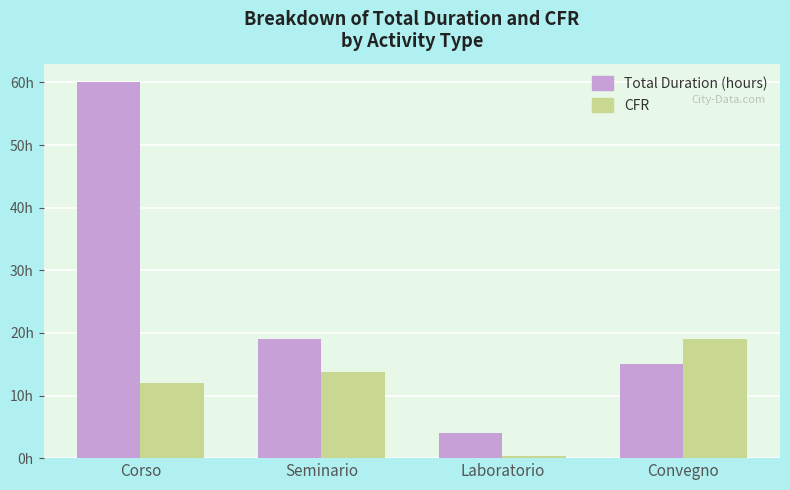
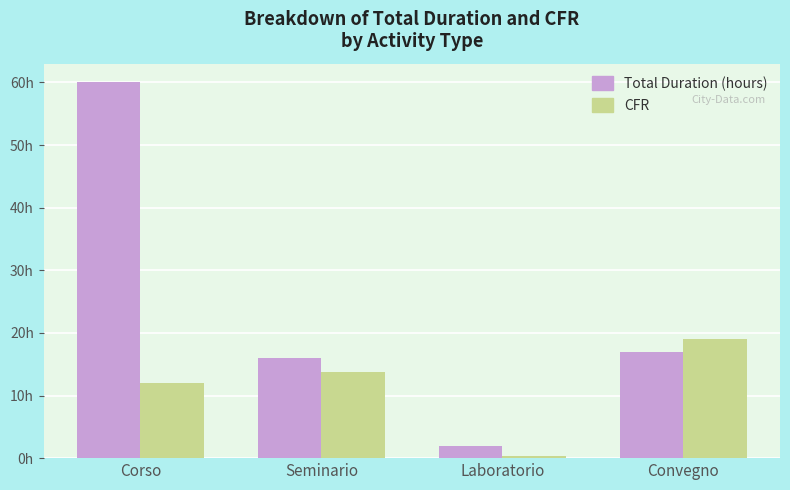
Total Duration (hours), Seminario: 19h -> 16h
Total Duration (hours), Laboratorio: 4h -> 2h
Total Duration (hours), Convegno: 15h -> 17h
